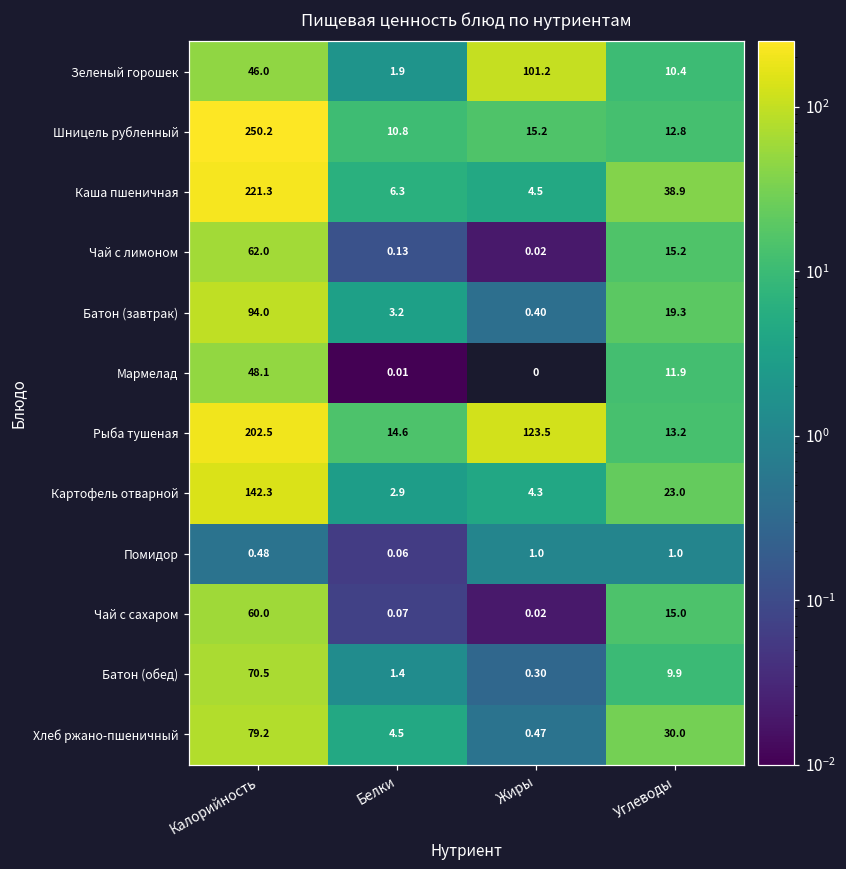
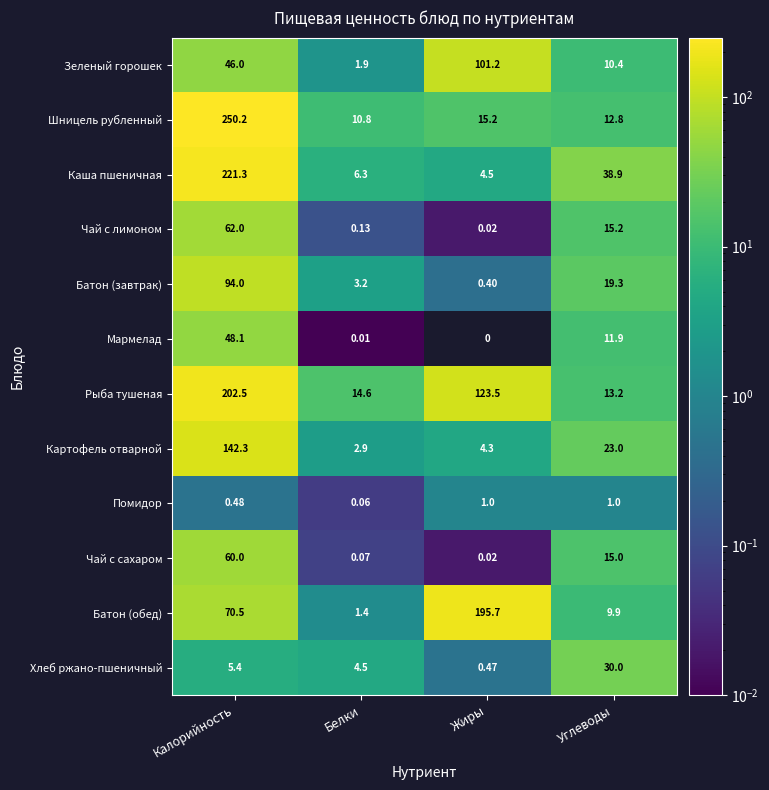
Батон (обед), Жиры: 0.30 -> 195.7
Хлеб ржано-пшеничный, Калорийность: 79.2 -> 5.4
